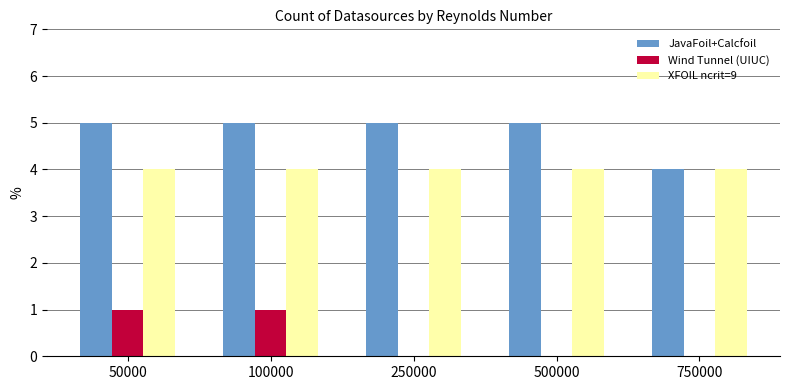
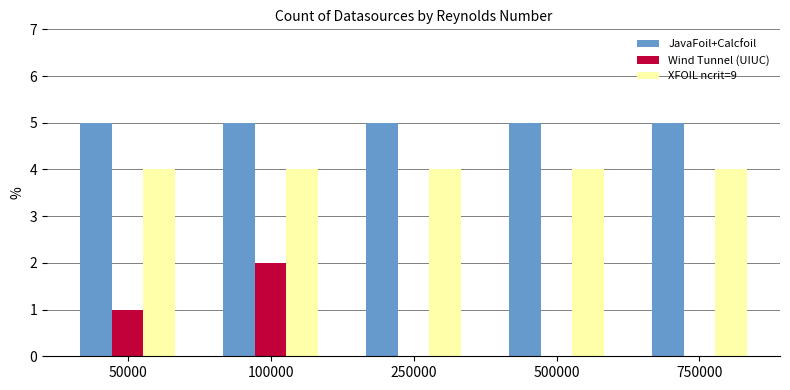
Wind Tunnel (UIUC), 100000: 1 -> 2
JavaFoil+Calcfoil, 750000: 4 -> 5
